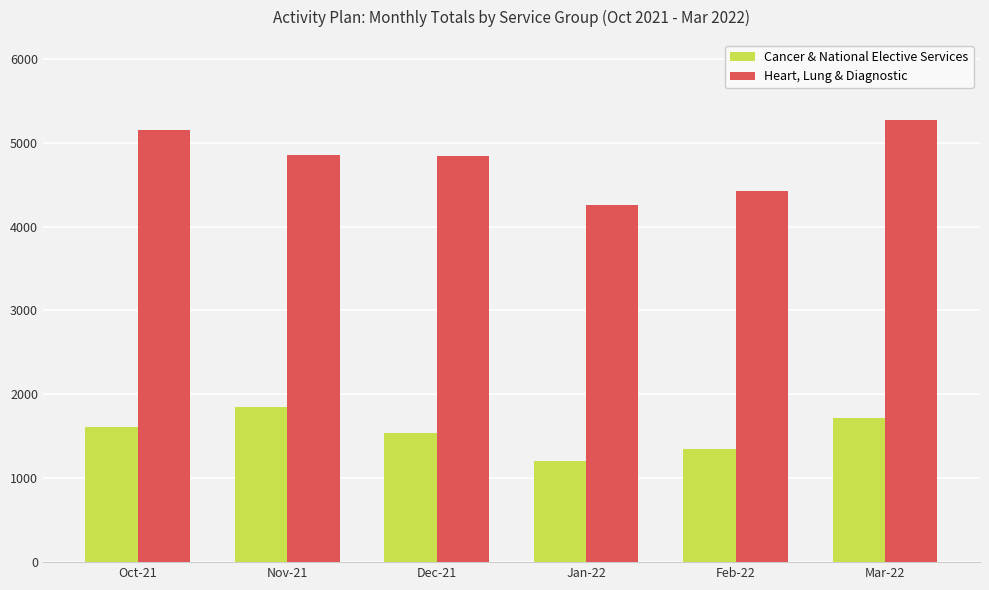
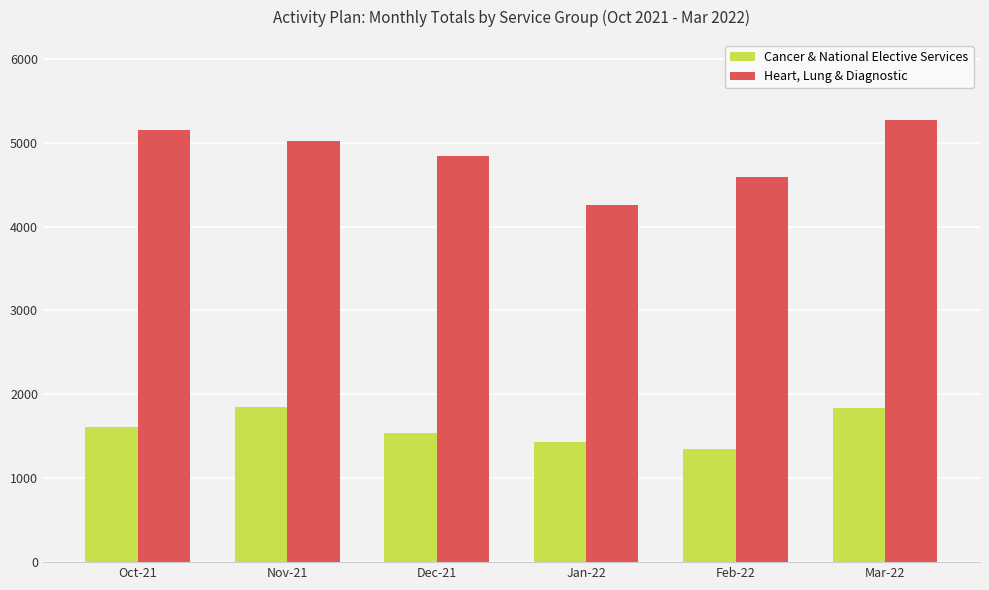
Heart, Lung & Diagnostic, Nov-21: 4900 -> 5000
Cancer & National Elective Services, Jan-22: 1200 -> 1400
Heart, Lung & Diagnostic, Feb-22: 4400 -> 4600
Cancer & National Elective Services, Mar-22: 1700 -> 1800
